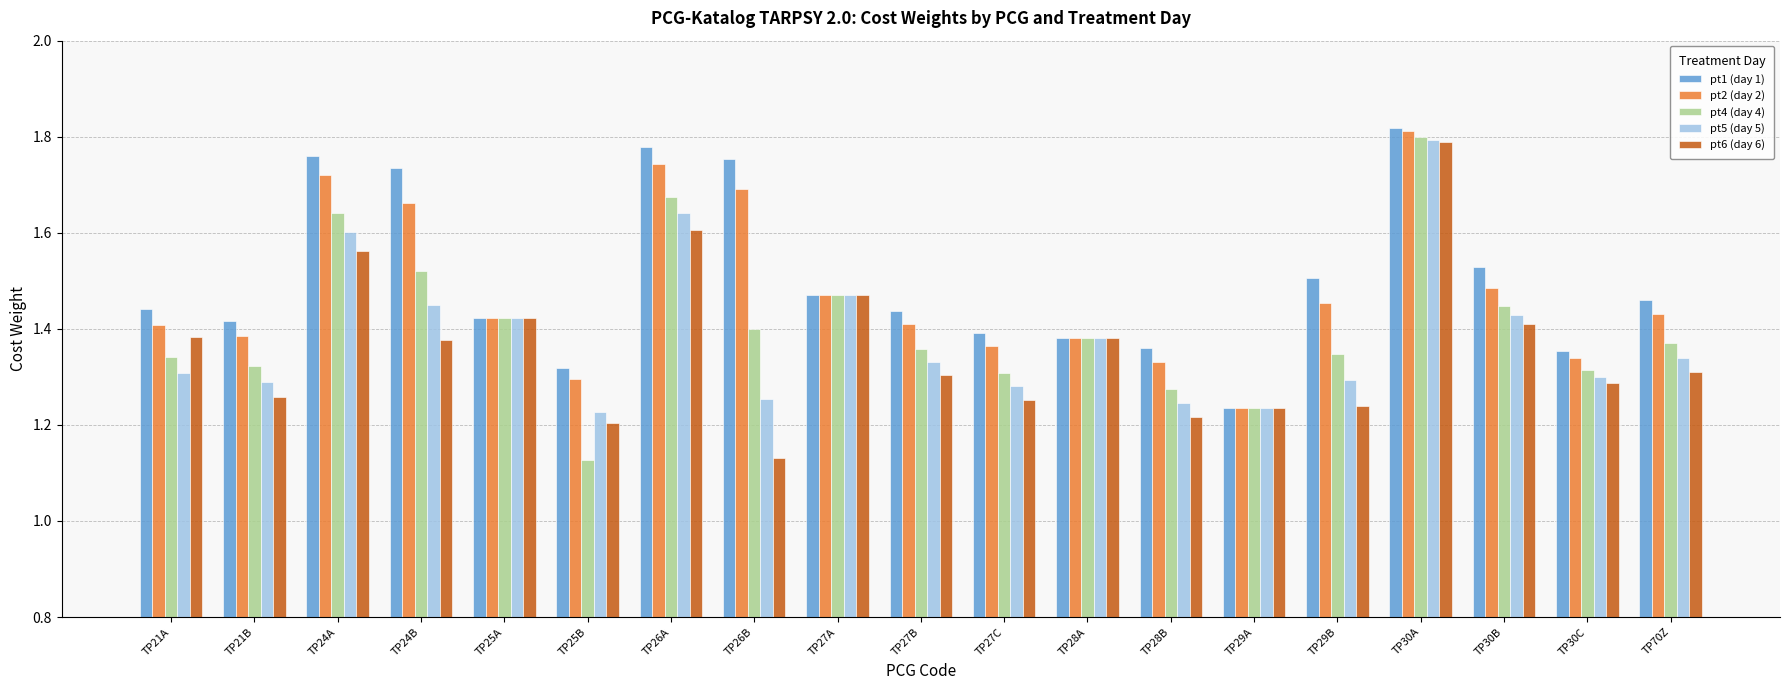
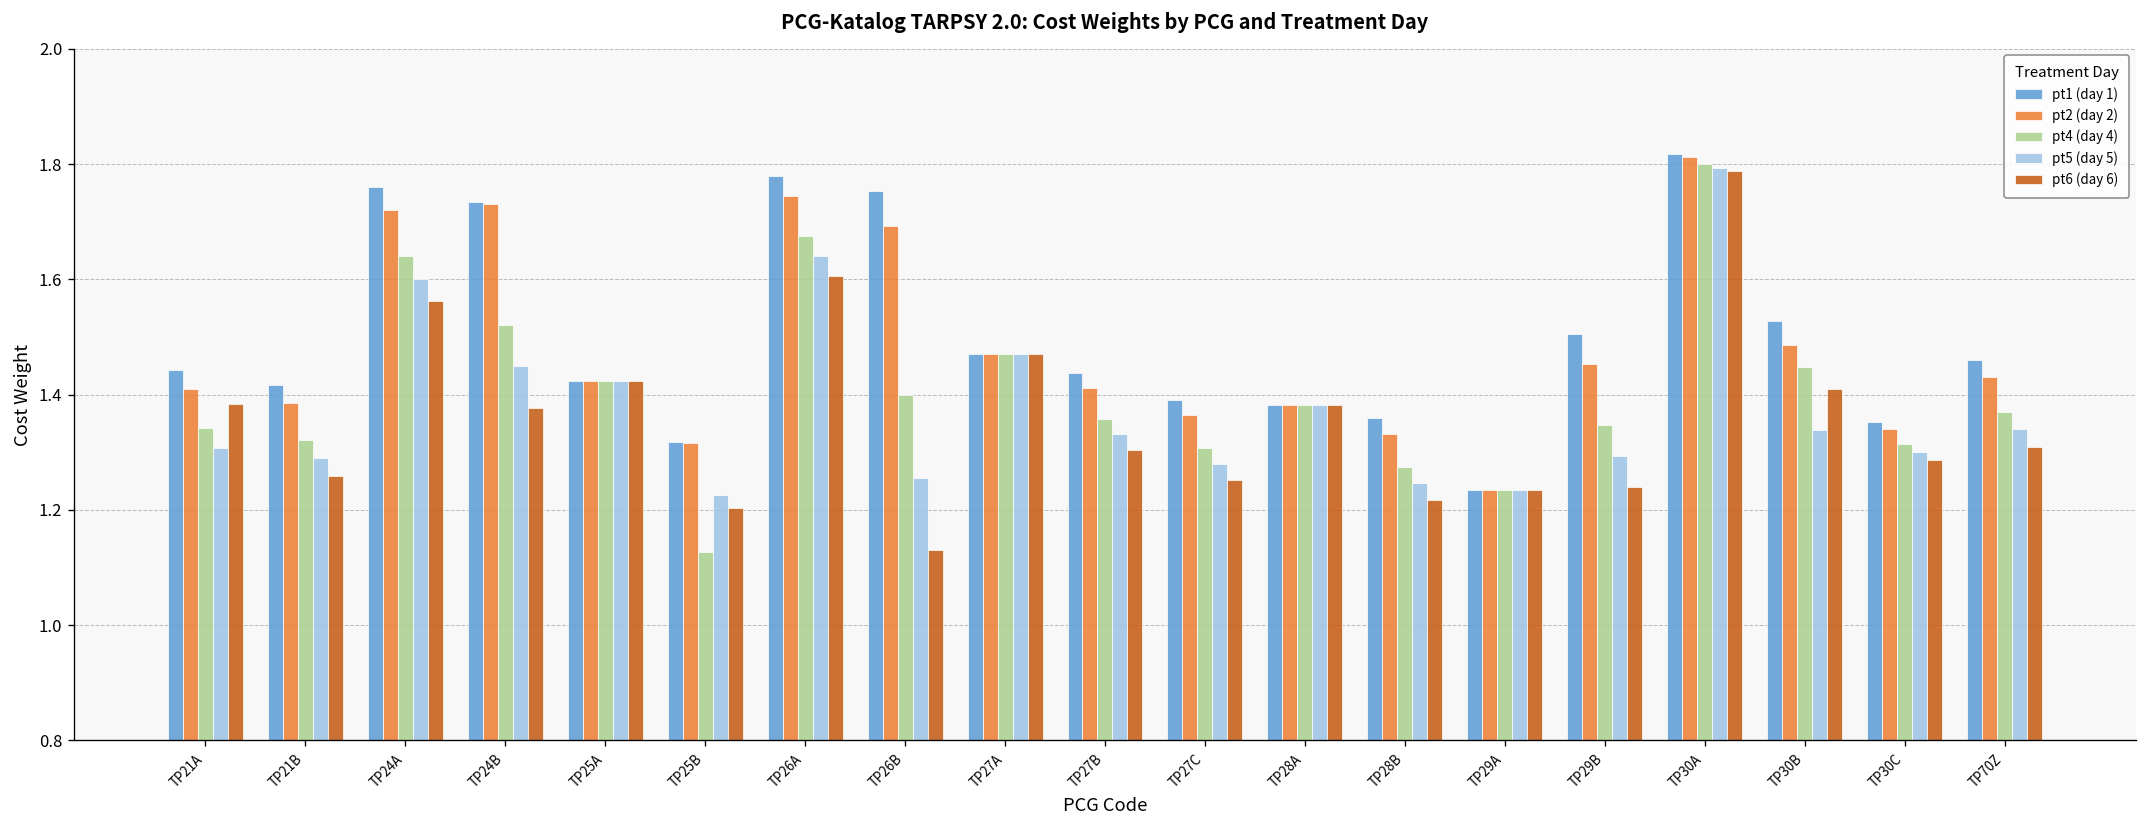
pt2 (day 2), TP24B: 1.66 -> 1.73
pt2 (day 2), TP25B: 1.30 -> 1.32
pt5 (day 5), TP30B: 1.43 -> 1.34
